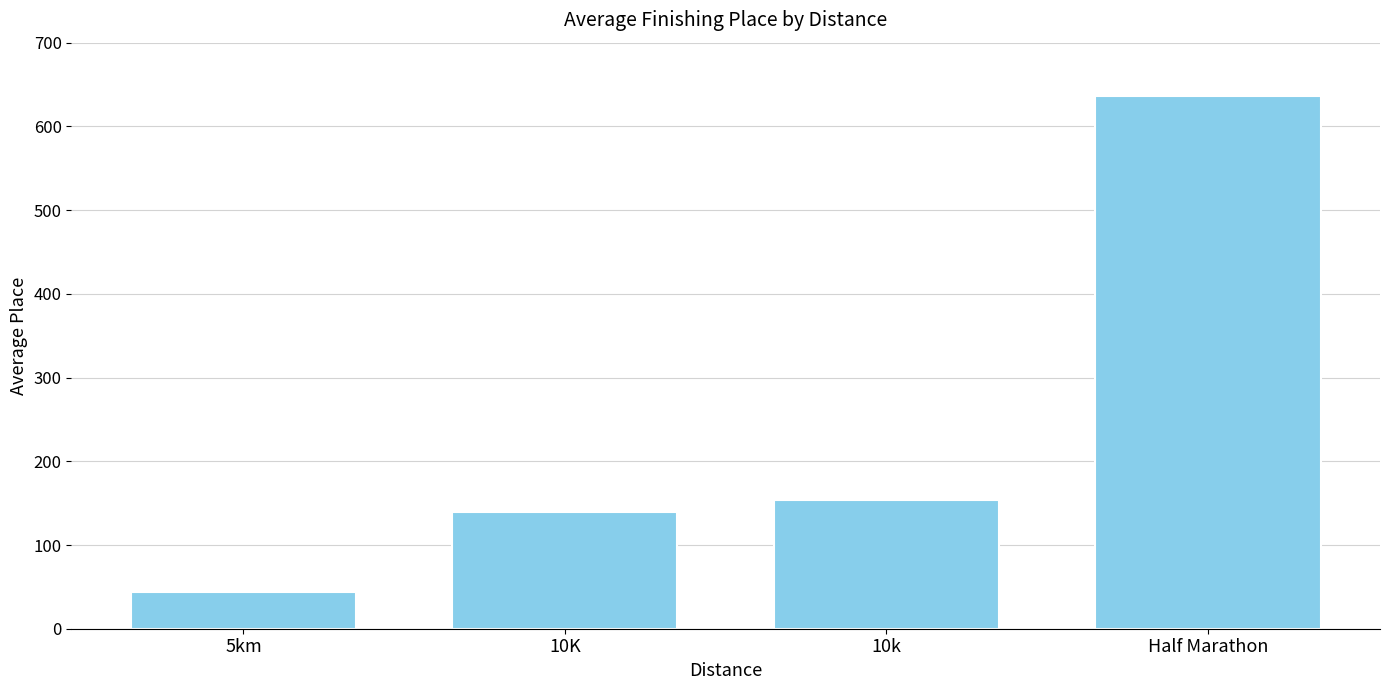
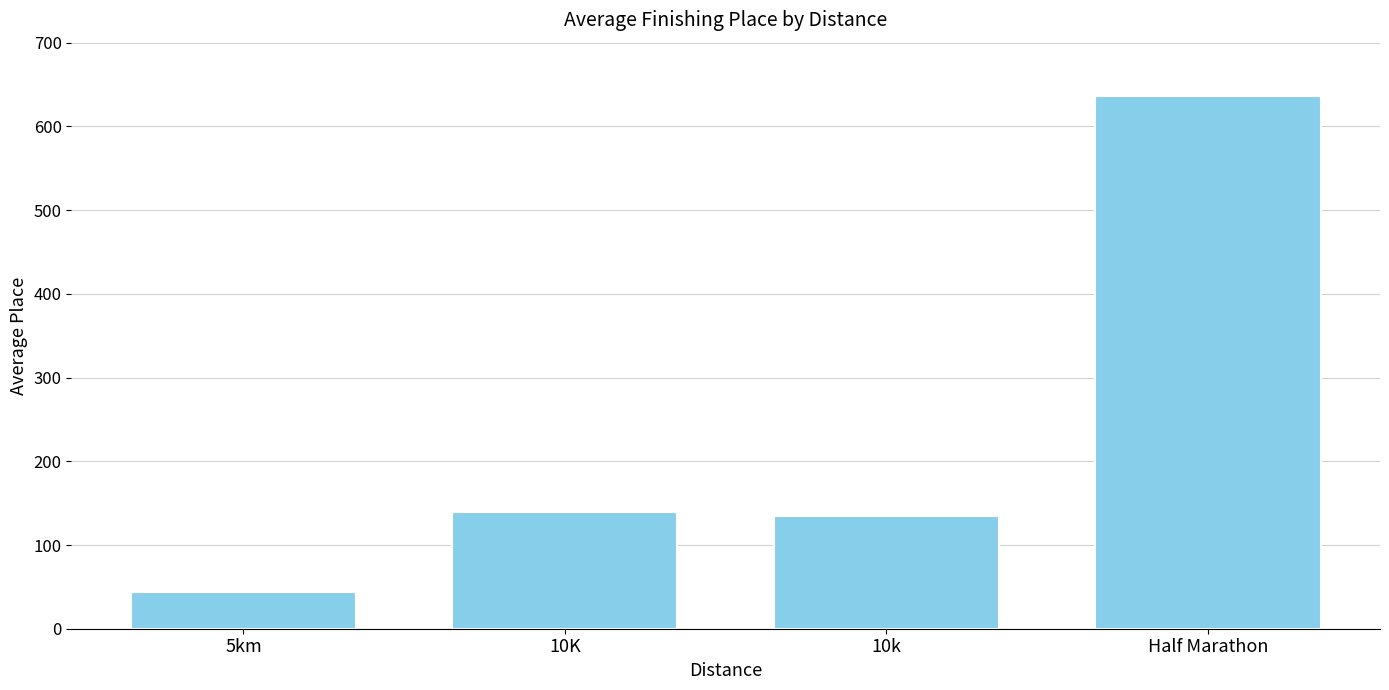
10k: 150 -> 140
